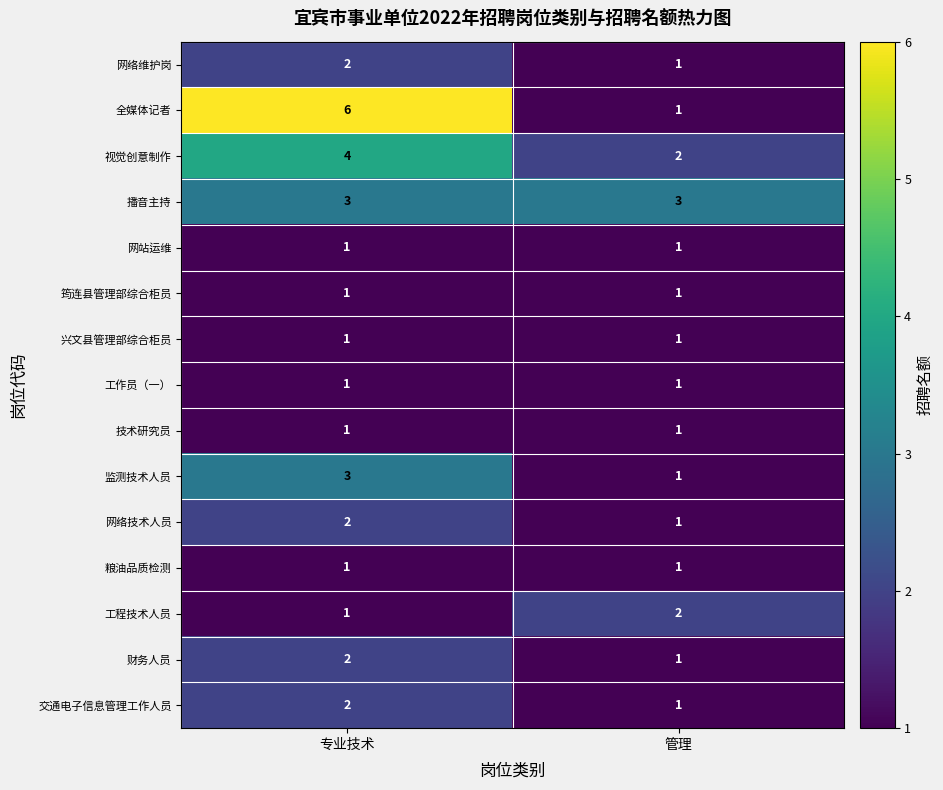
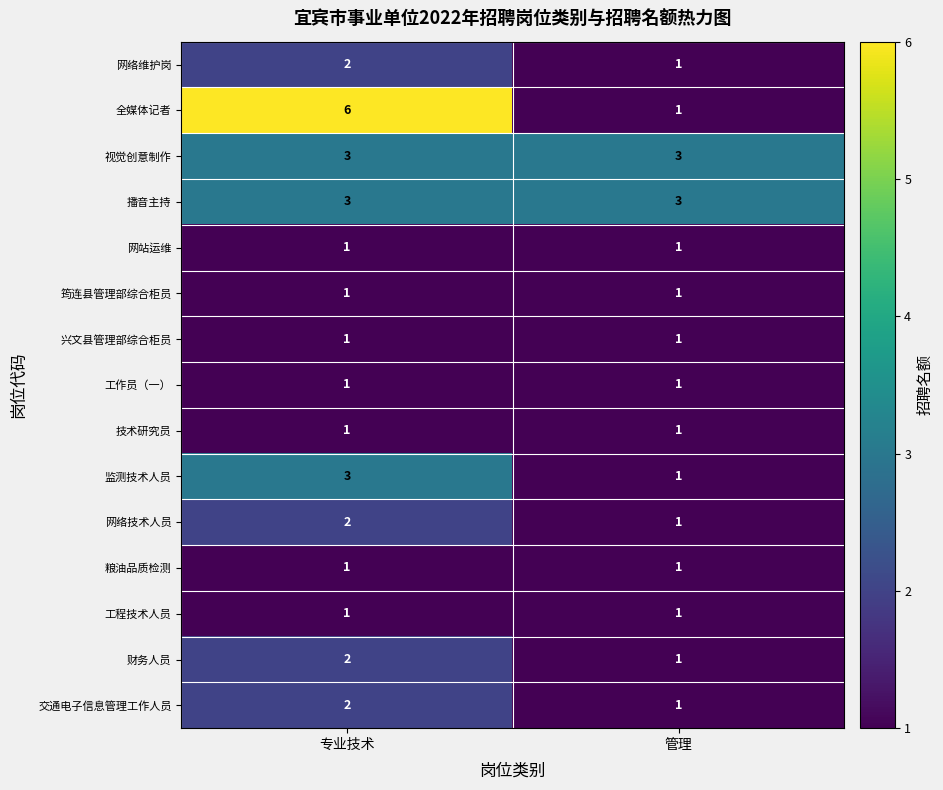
视觉创意制作, 专业技术: 4 -> 3
视觉创意制作, 管理: 2 -> 3
工程技术人员, 管理: 2 -> 1
